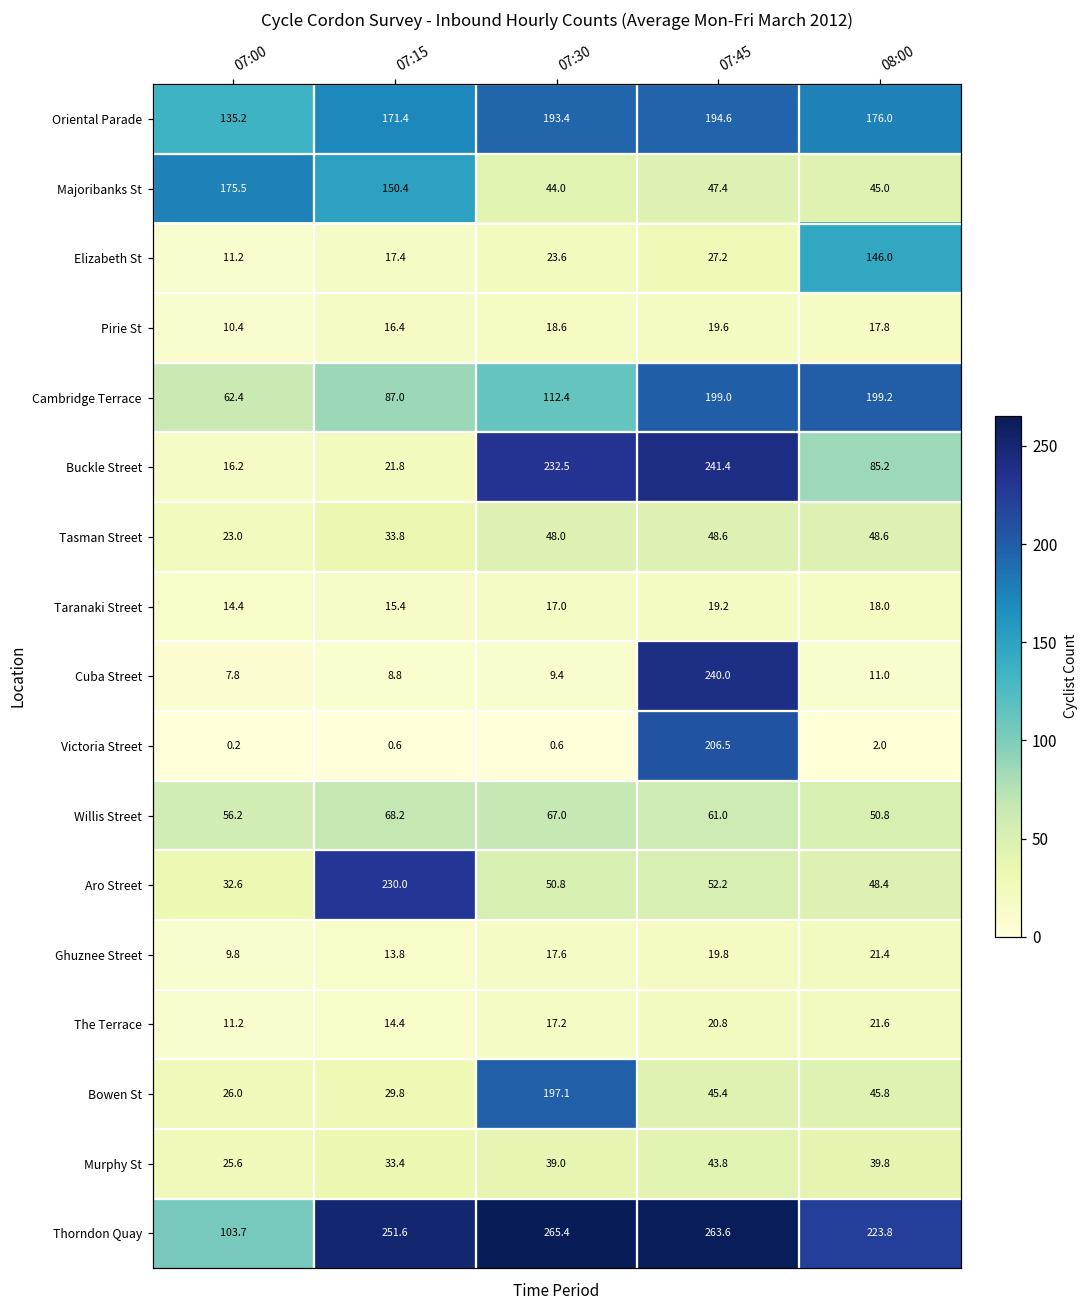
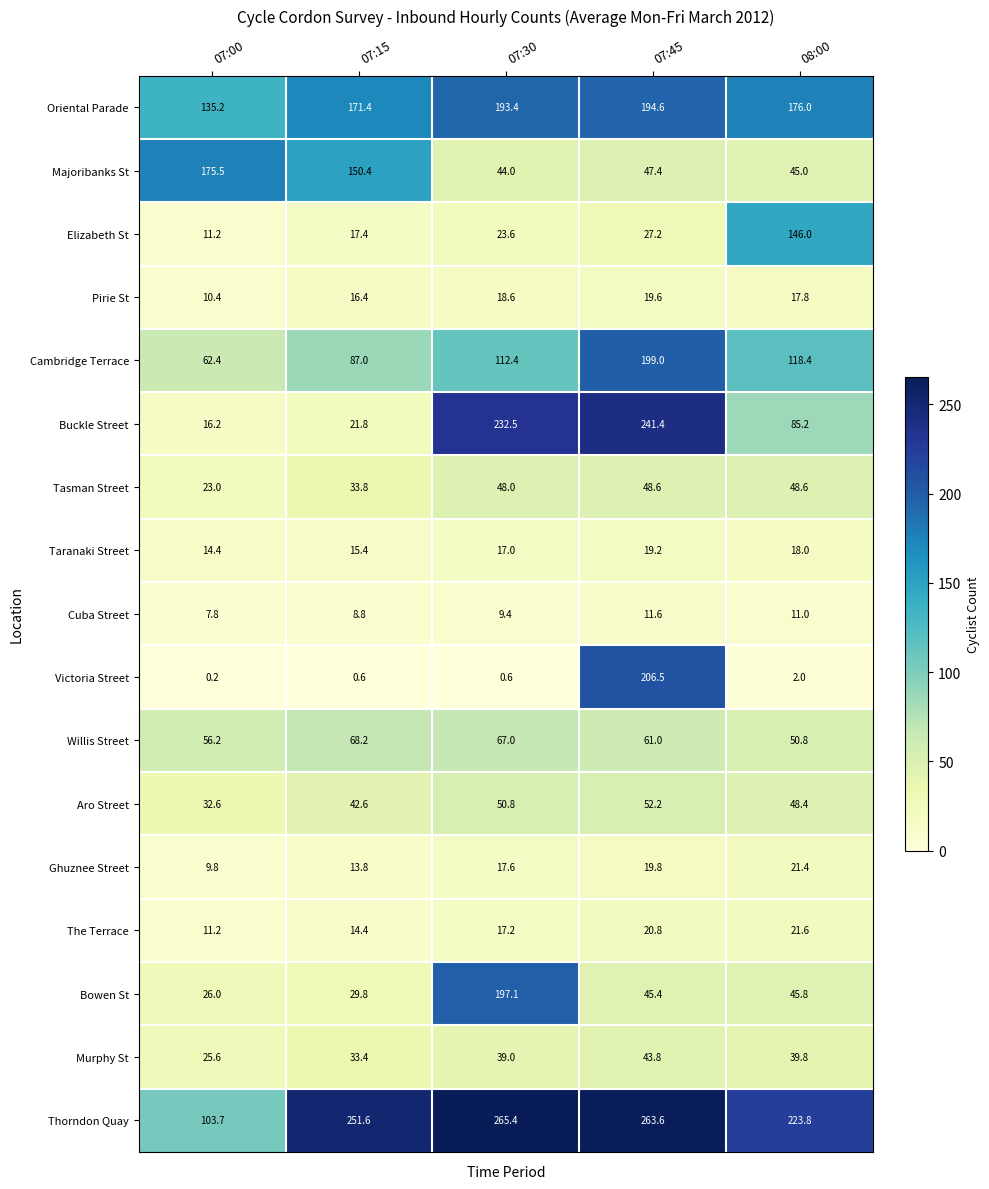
Cambridge Terrace, 08:00: 199.2 -> 118.4
Cuba Street, 07:45: 240.0 -> 11.6
Aro Street, 07:15: 230.0 -> 42.6
